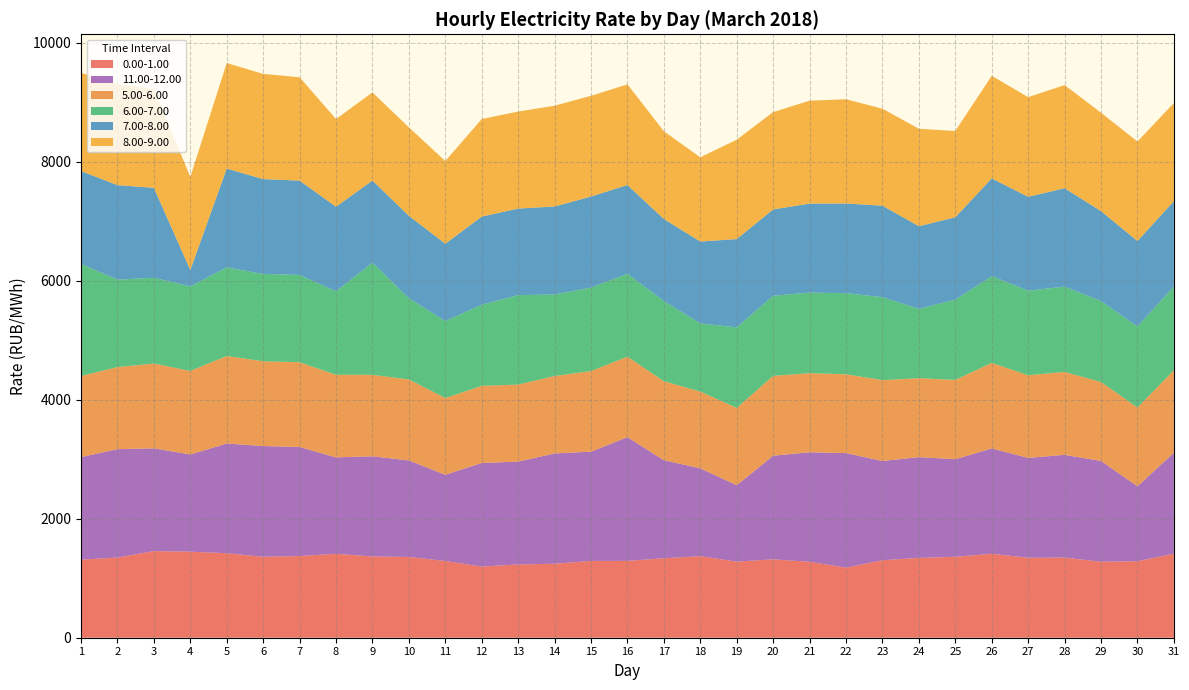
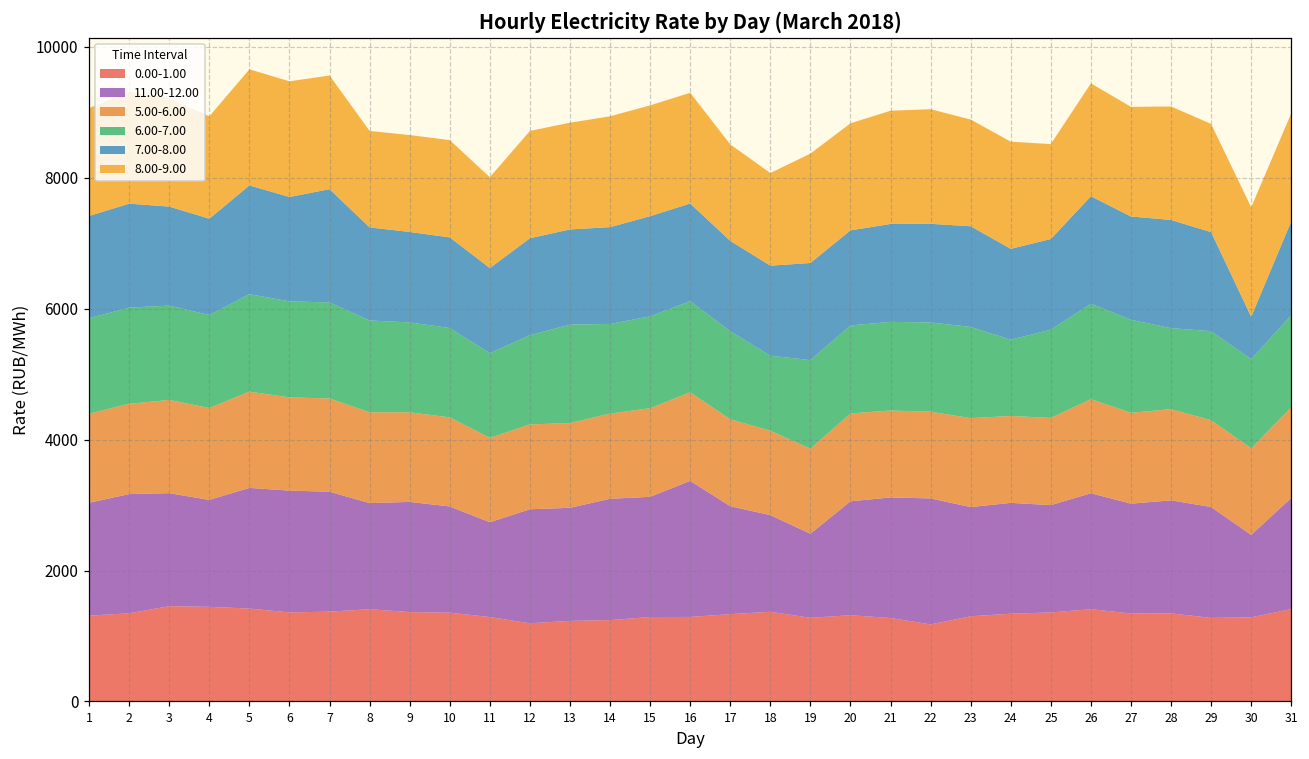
6.00-7.00, 1: 1900 -> 1500
7.00-8.00, 4: 300 -> 1500
7.00-8.00, 7: 1600 -> 1700
6.00-7.00, 9: 1900 -> 1400
6.00-7.00, 28: 1400 -> 1200
7.00-8.00, 30: 1400 -> 600
